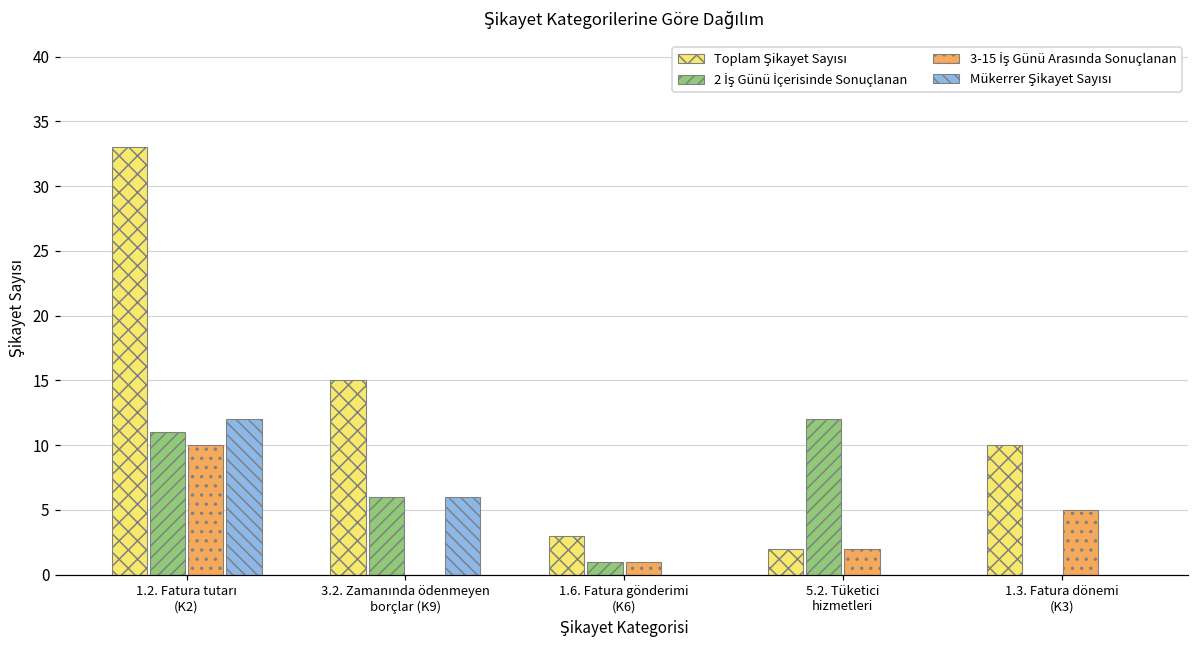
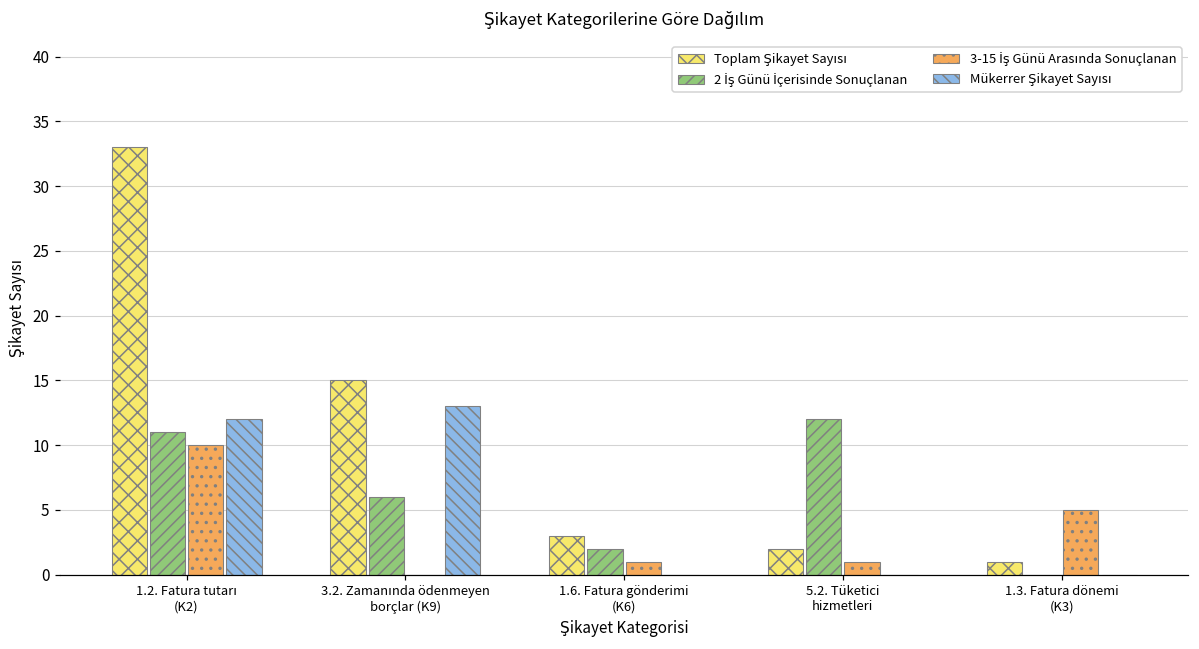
Mükerrer Şikayet Sayısı, 3.2. Zamanında ödenmeyen borçlar (K9): 6 -> 13
2 İş Günü İçerisinde Sonuçlanan, 1.6. Fatura gönderimi (K6): 1 -> 2
3-15 İş Günü Arasında Sonuçlanan, 5.2. Tüketici hizmetleri: 2 -> 1
Toplam Şikayet Sayısı, 1.3. Fatura dönemi (K3): 10 -> 1
